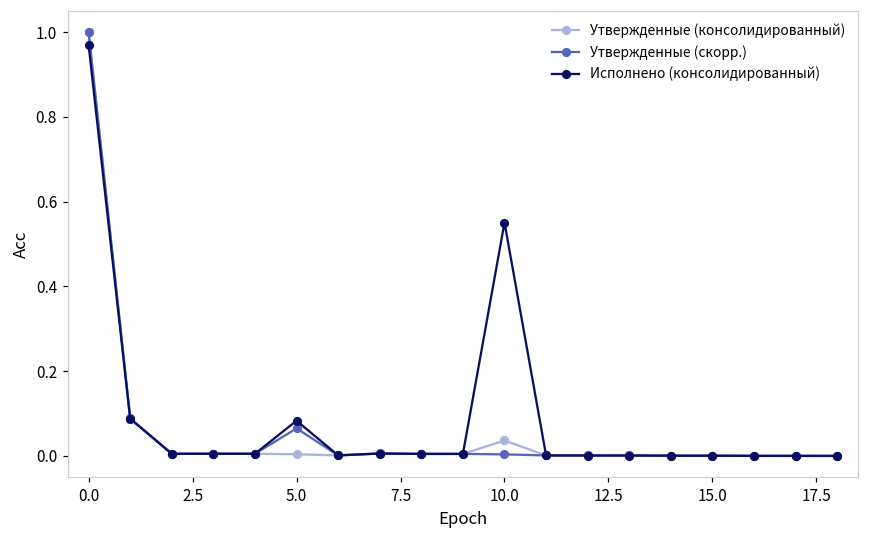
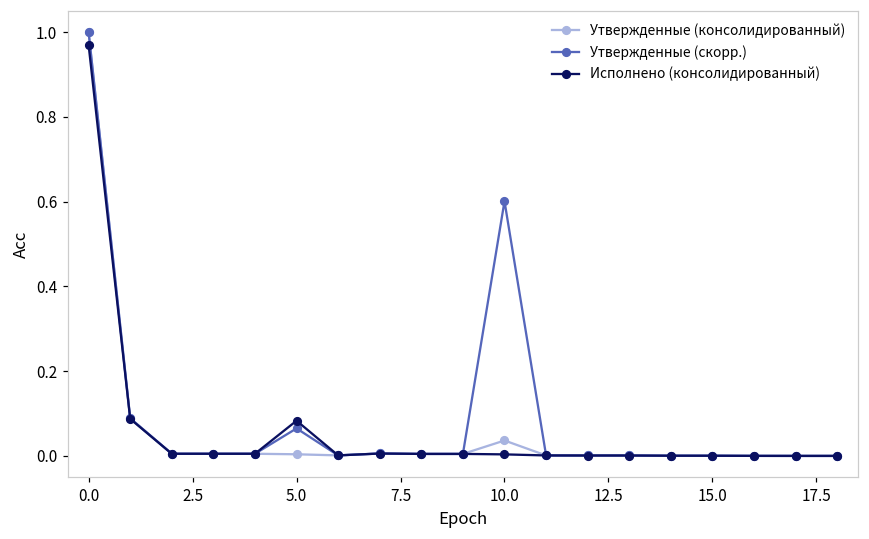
Утвержденные (скорр.), 10.0: 0.00 -> 0.60
Исполнено (консолидированный), 10.0: 0.55 -> 0.00
